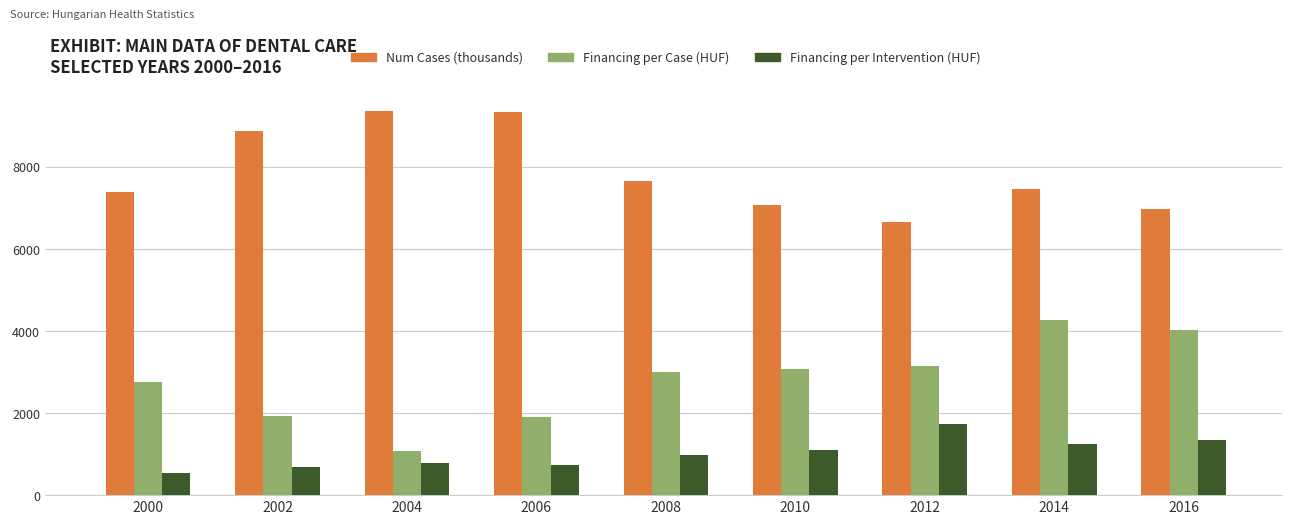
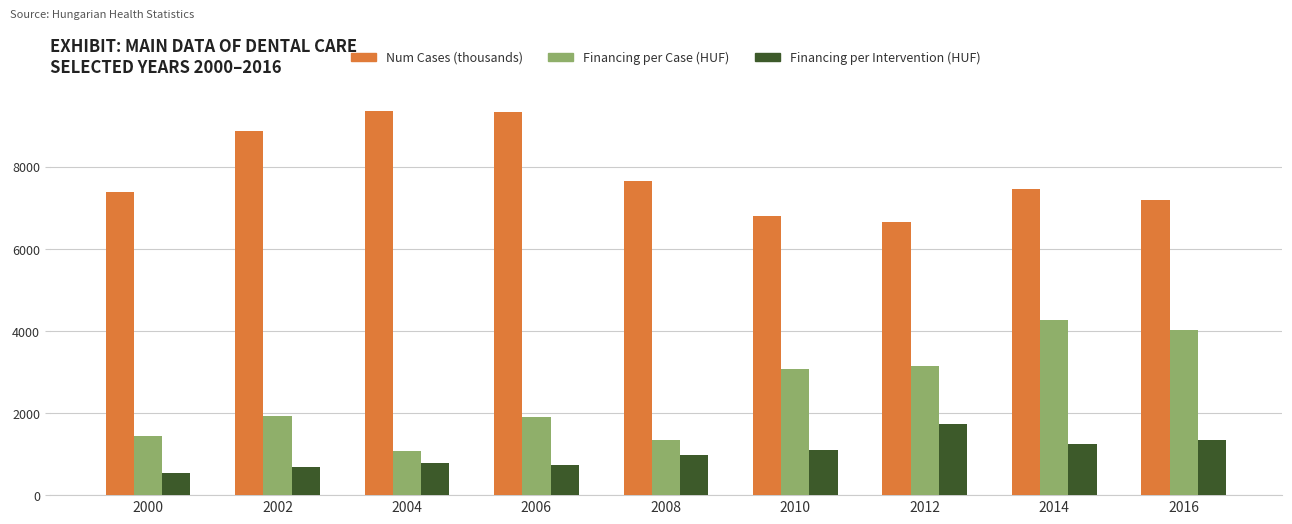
Financing per Case (HUF), 2000: 2800 -> 1400
Financing per Case (HUF), 2008: 3000 -> 1300
Num Cases (thousands), 2010: 7100 -> 6800
Num Cases (thousands), 2016: 7000 -> 7200
